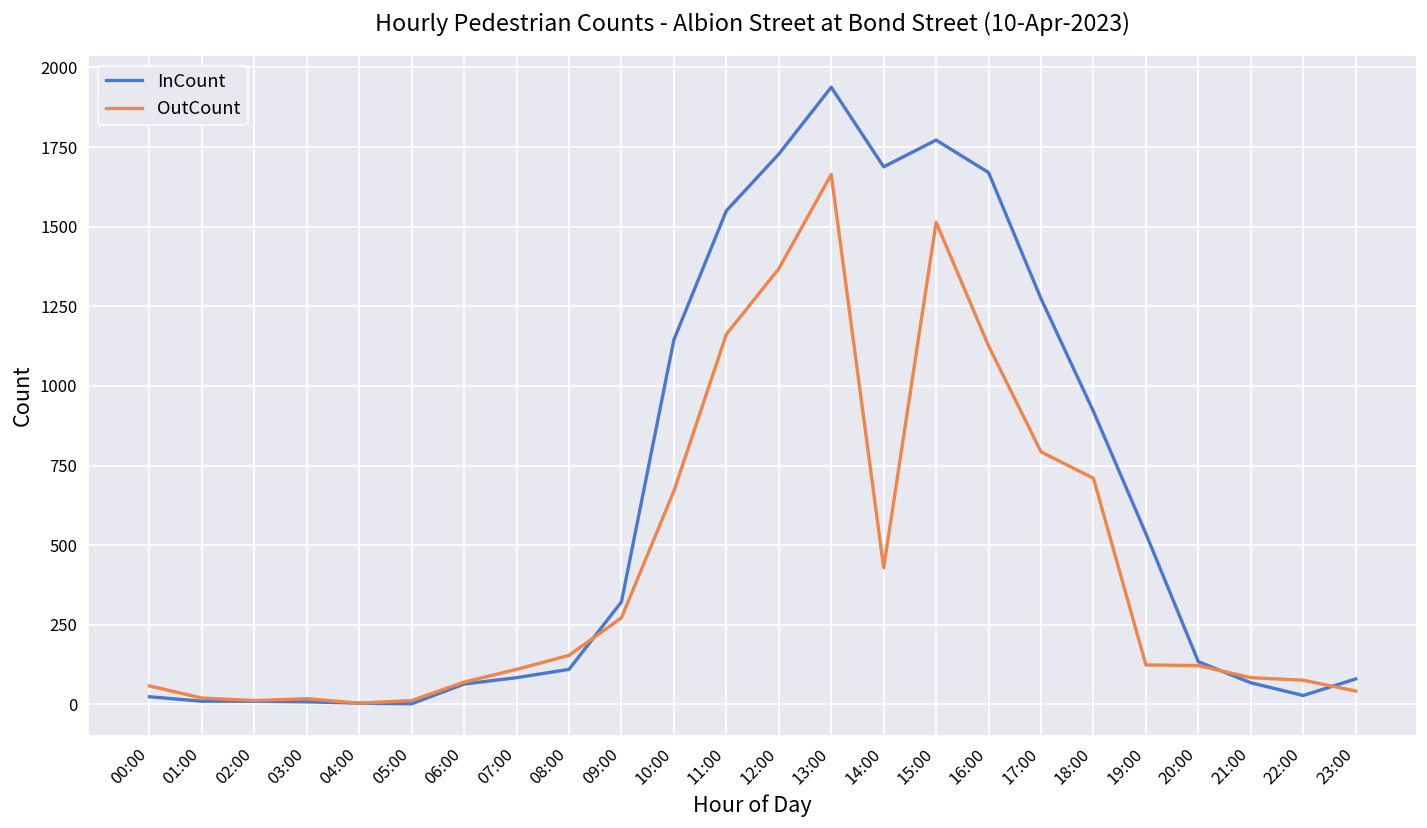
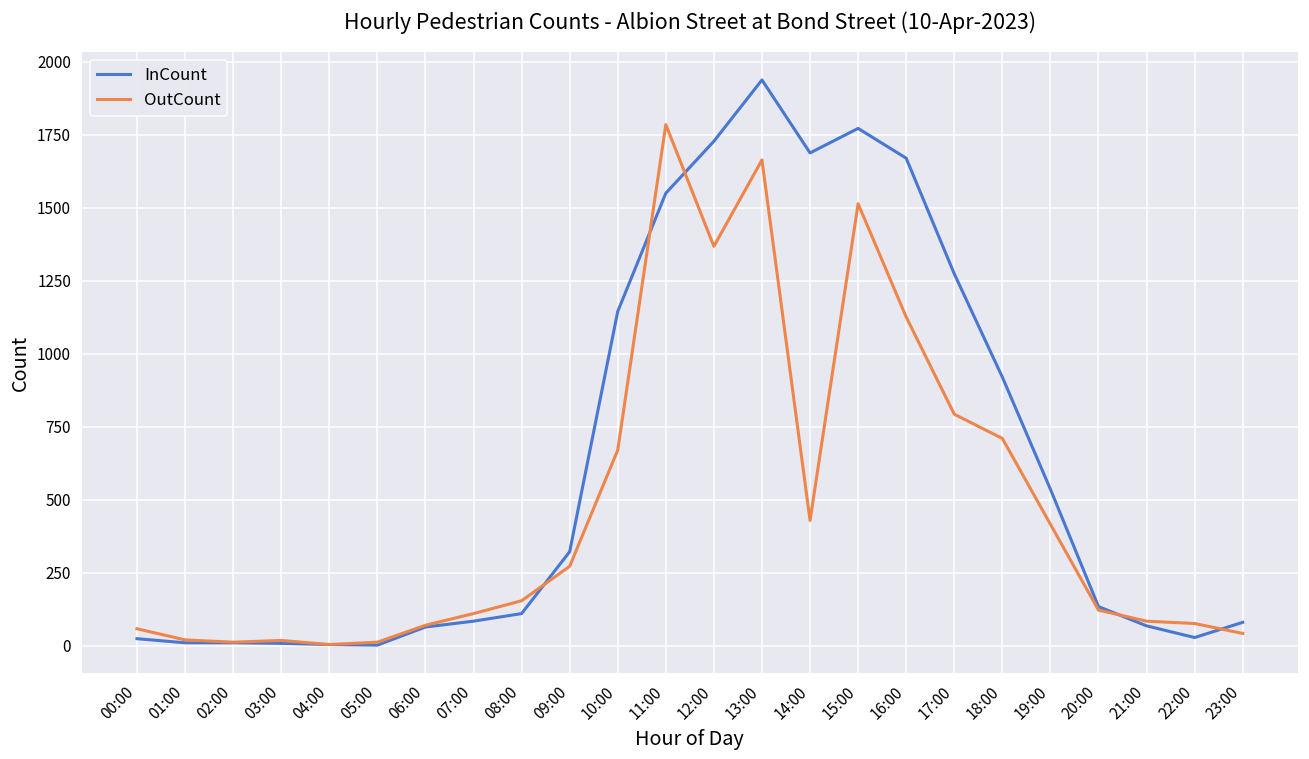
OutCount, 11:00: 1160 -> 1790
OutCount, 19:00: 120 -> 420
